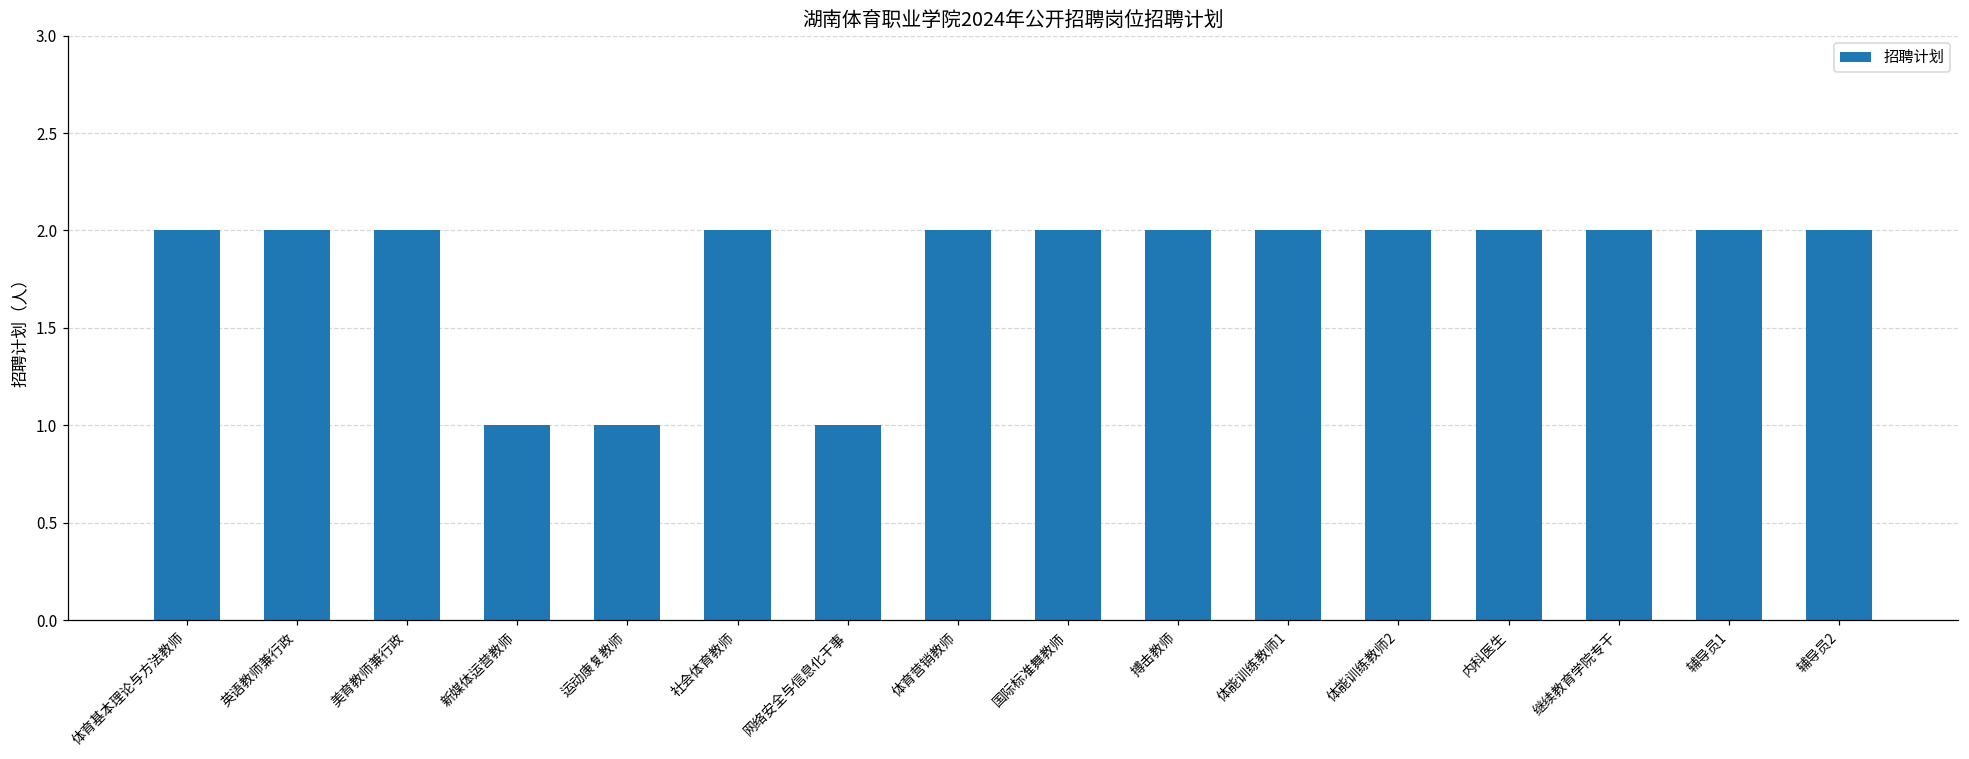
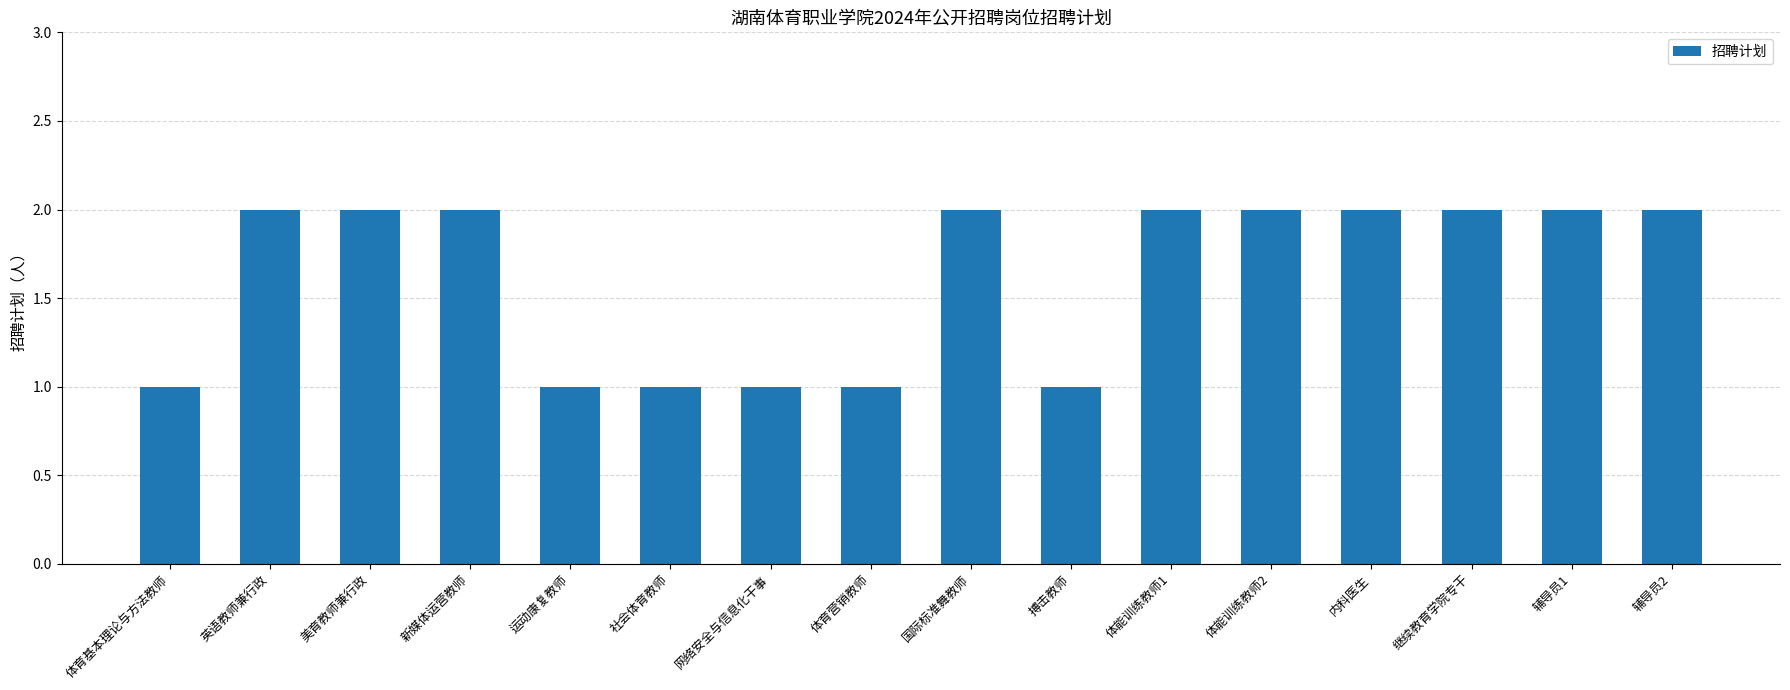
体育基本理论与方法教师: 2 -> 1
新媒体运营教师: 1 -> 2
社会体育教师: 2 -> 1
体育营销教师: 2 -> 1
搏击教师: 2 -> 1
